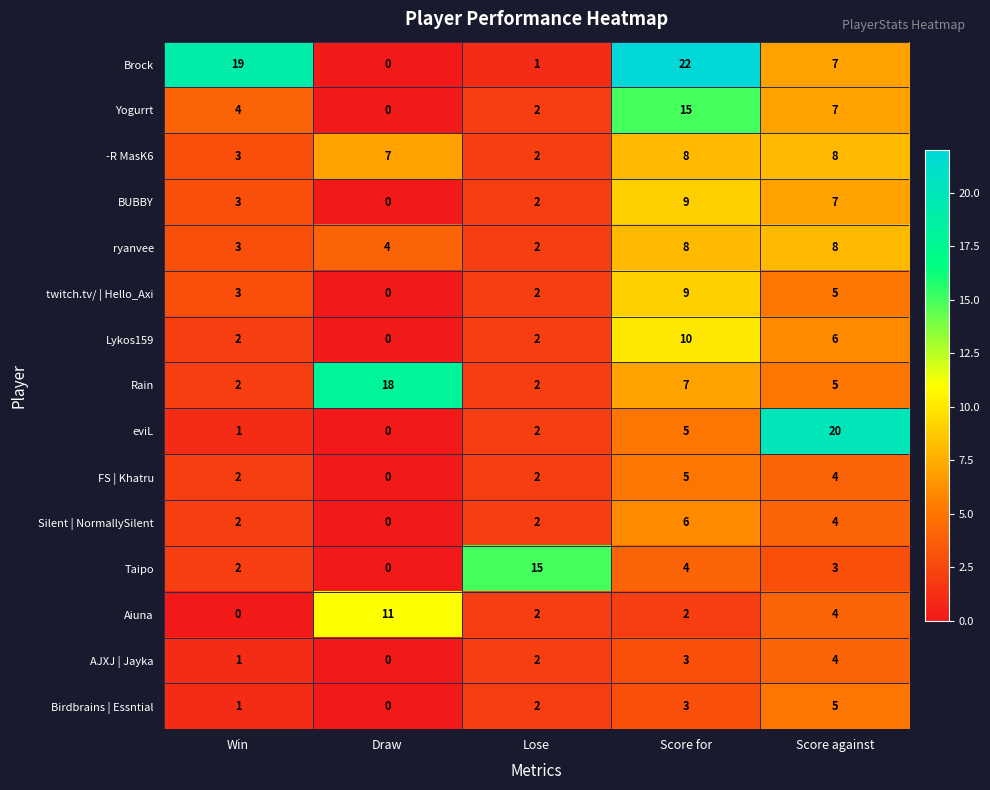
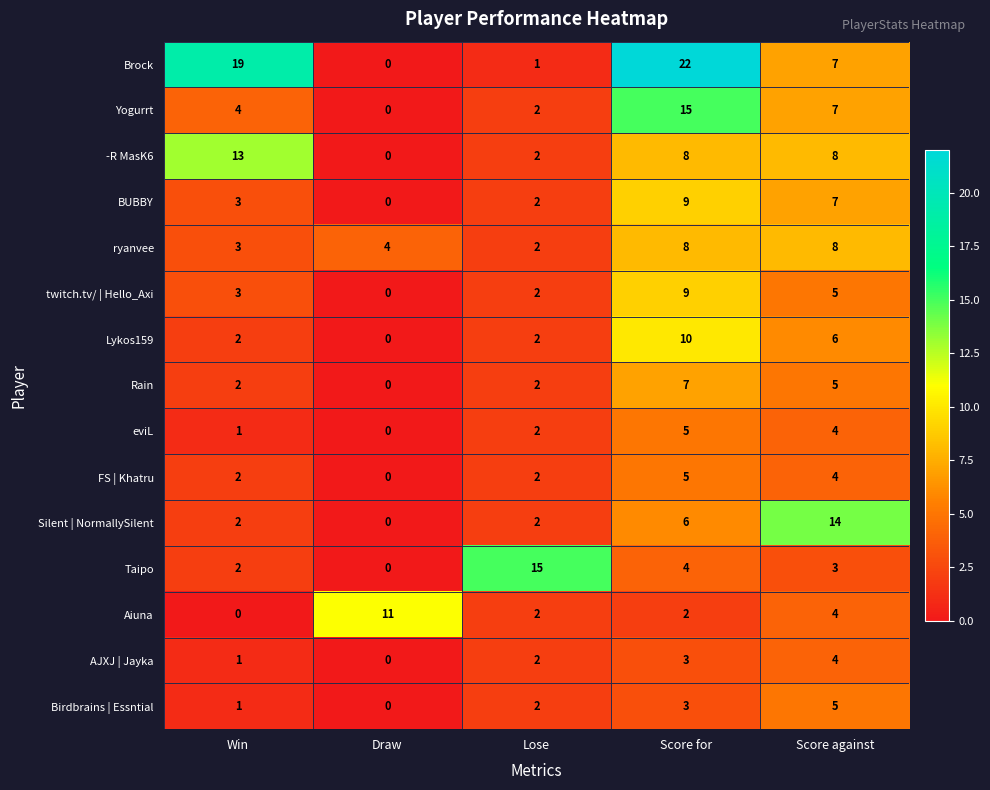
-R MasK6, Win: 3 -> 13
-R MasK6, Draw: 7 -> 0
Rain, Draw: 18 -> 0
eviL, Score against: 20 -> 4
Silent | NormallySilent, Score against: 4 -> 14
